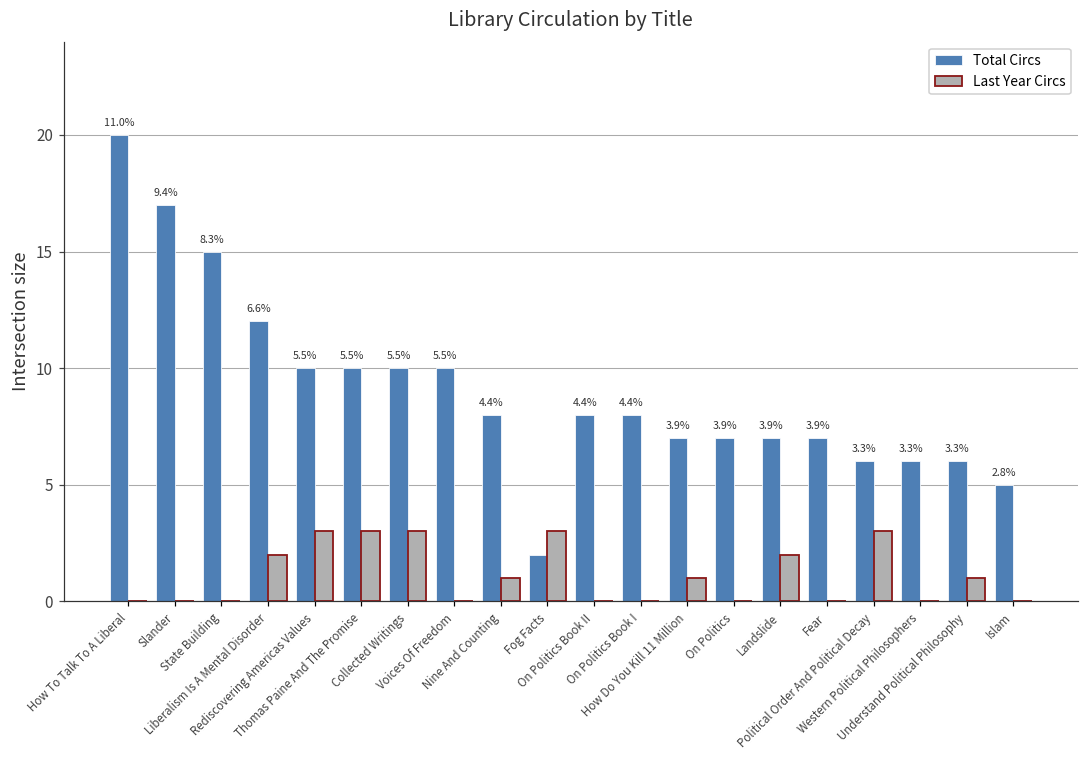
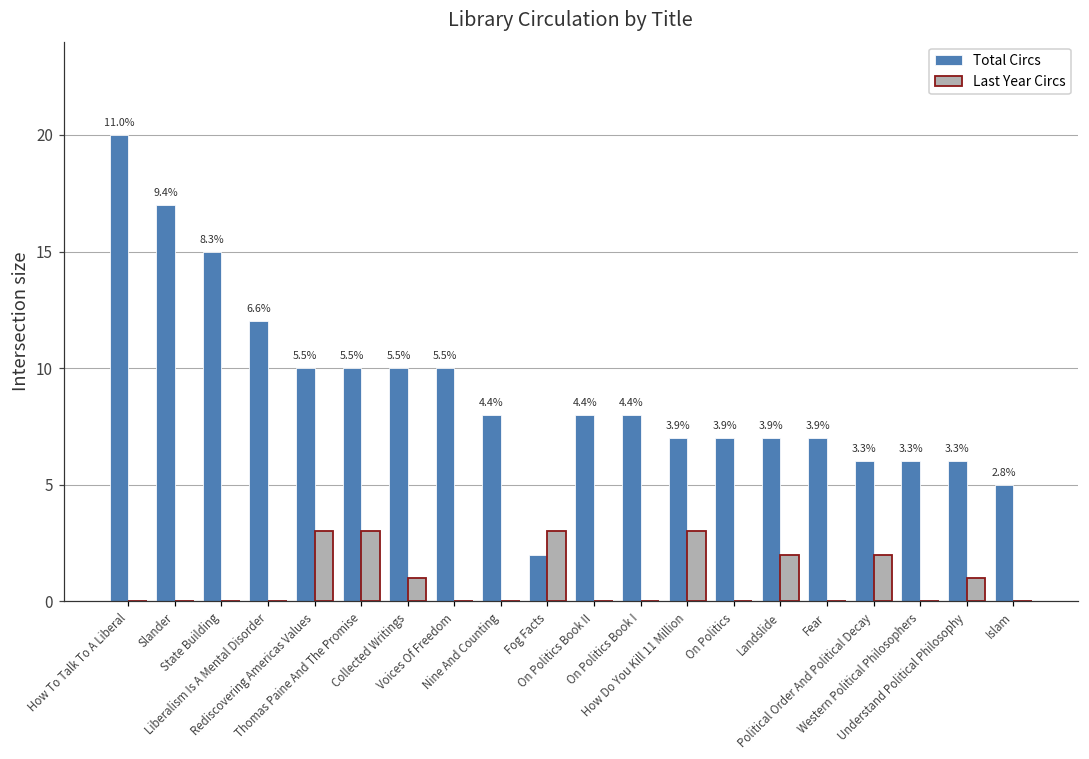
Last Year Circs, Liberalism Is A Mental Disorder: 2 -> 0
Last Year Circs, Collected Writings: 3 -> 1
Last Year Circs, Nine And Counting: 1 -> 0
Last Year Circs, How Do You Kill 11 Million: 1 -> 3
Last Year Circs, Political Order And Political Decay: 3 -> 2
